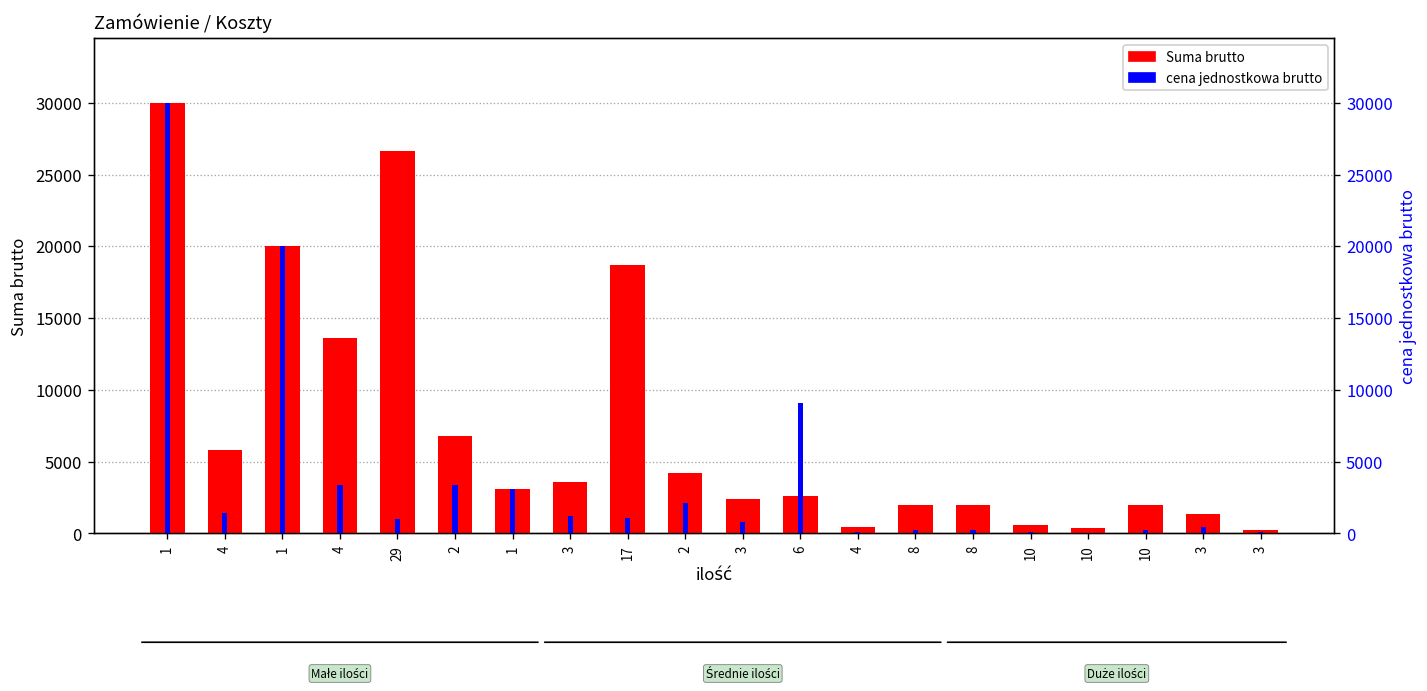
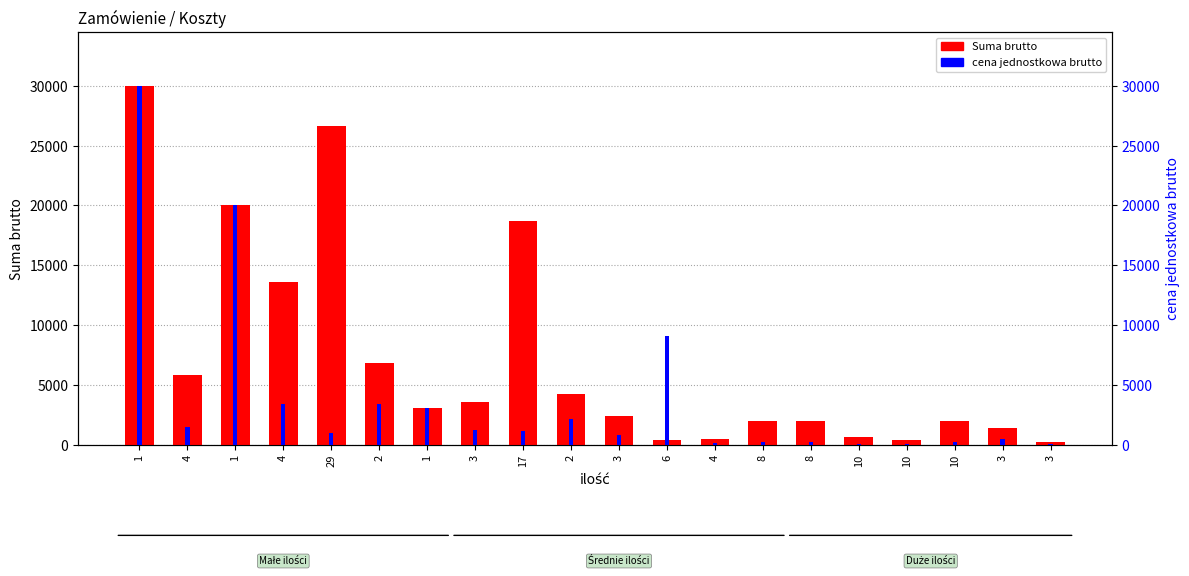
Suma brutto, 6: 2600 -> 400
